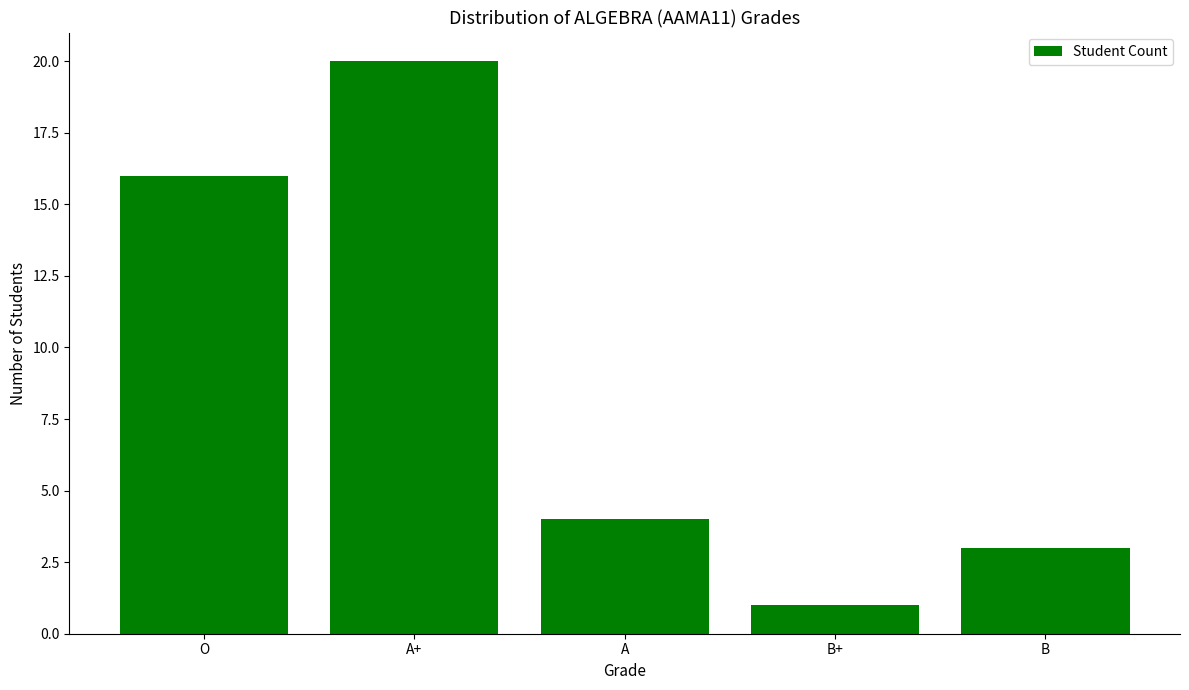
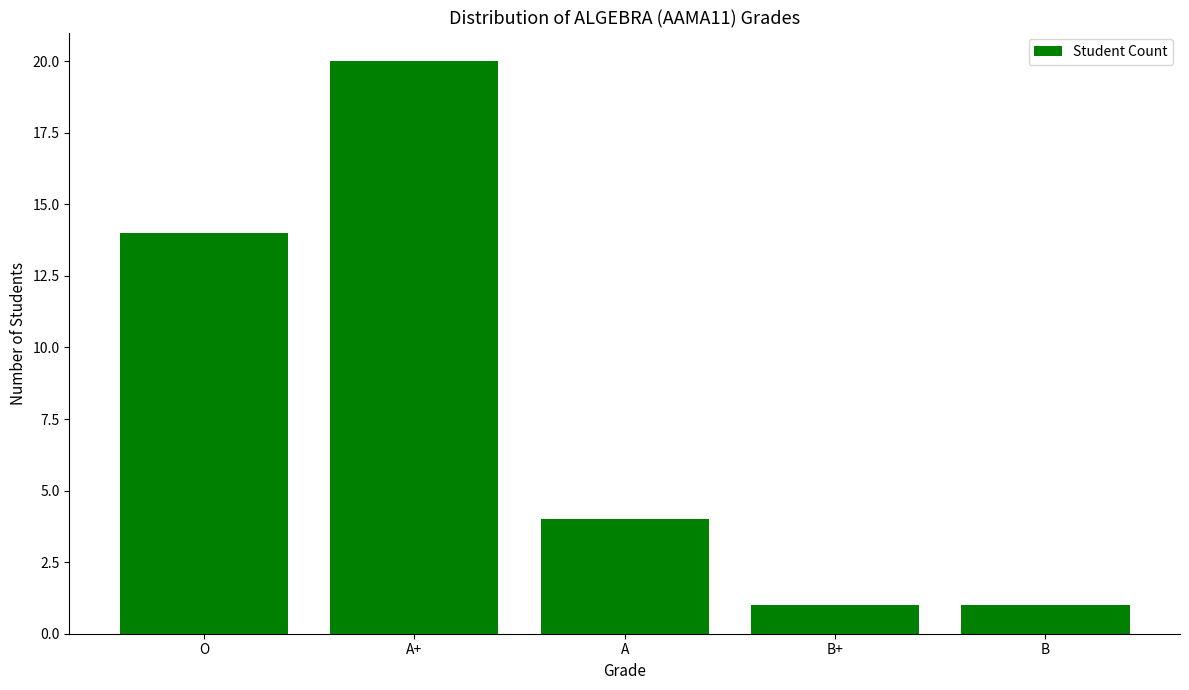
O: 16 -> 14
B: 3 -> 1
